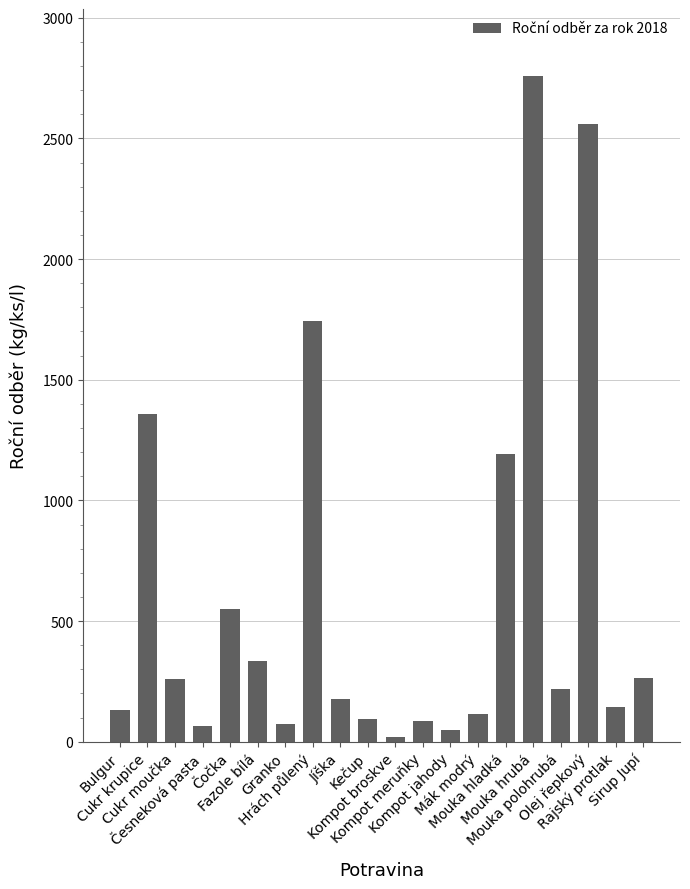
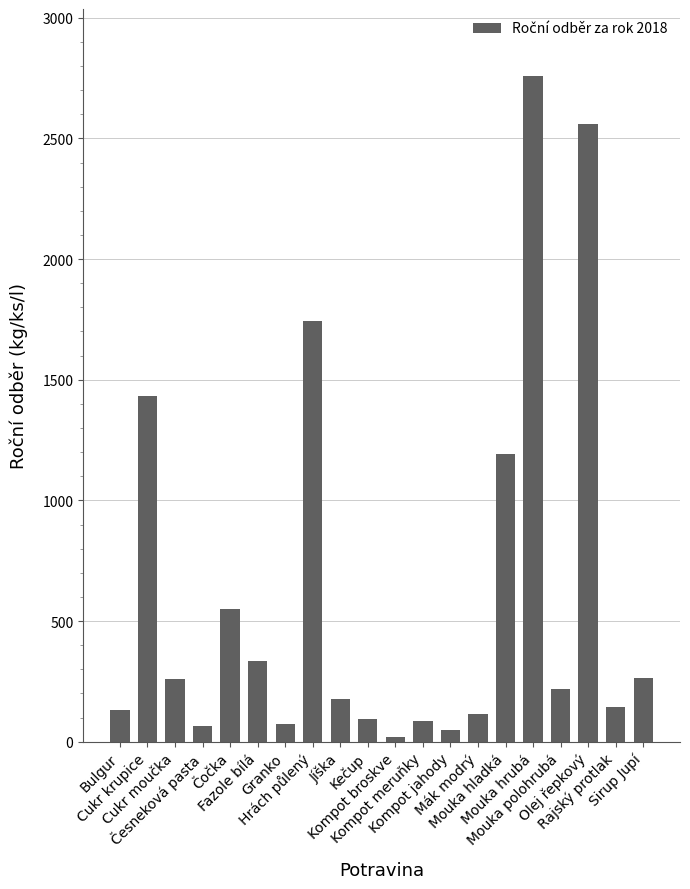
Cukr krupice: 1360 -> 1430
